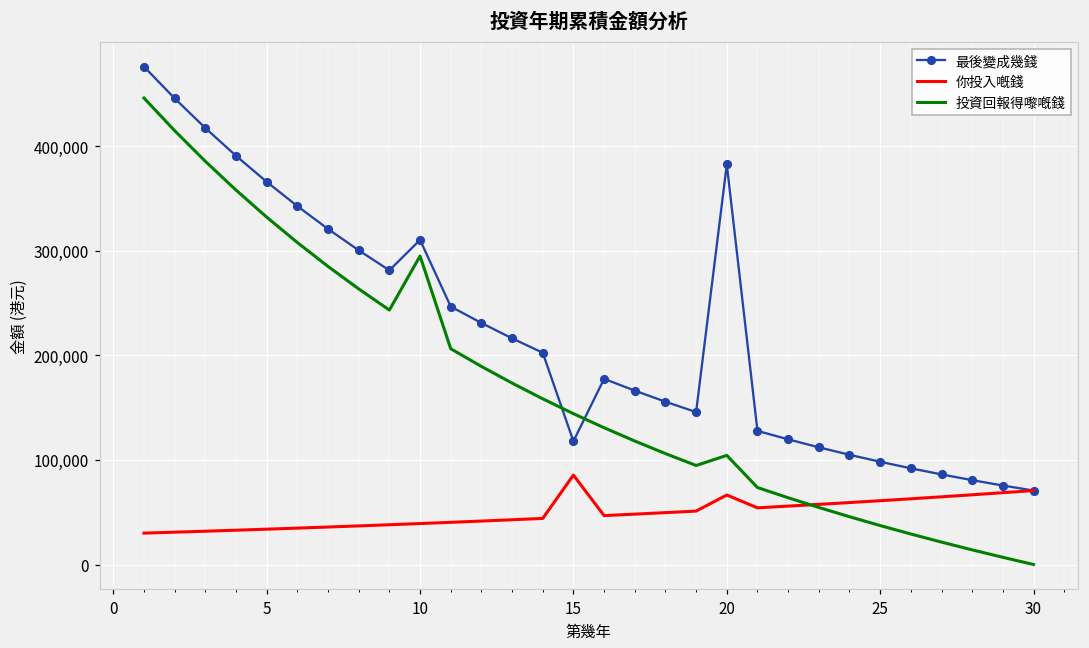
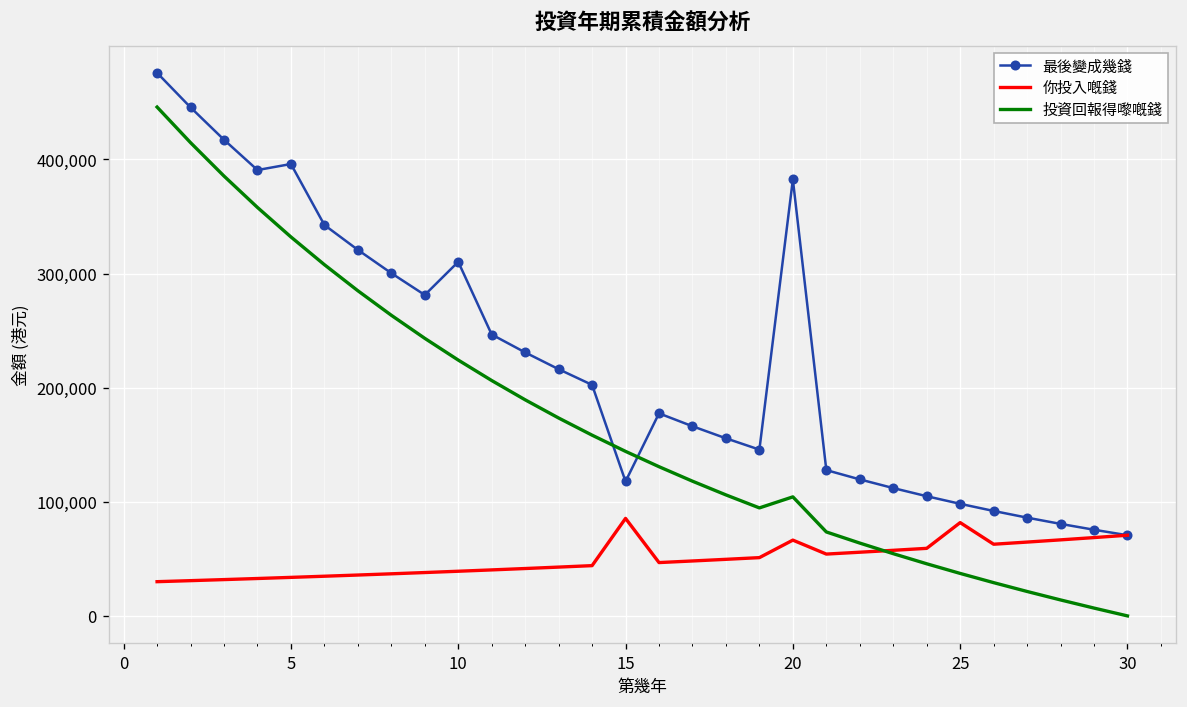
最後變成幾錢, 5: 370,000 -> 400,000
投資回報得嚟嘅錢, 10: 290,000 -> 220,000
你投入嘅錢, 25: 60,000 -> 80,000
